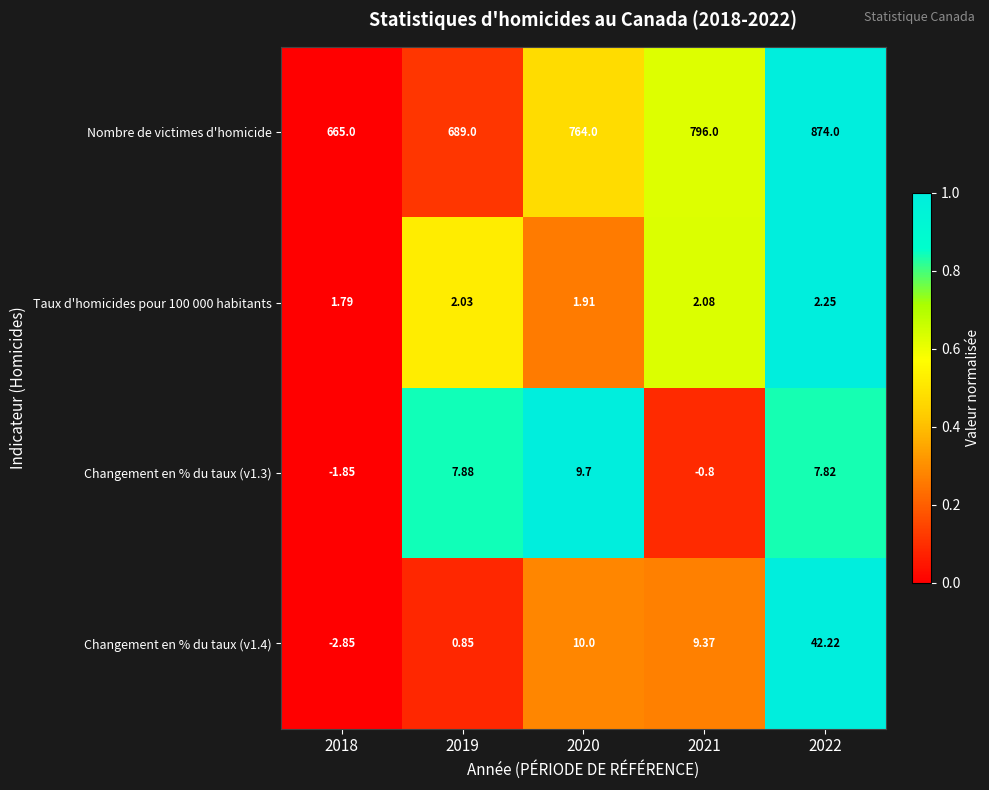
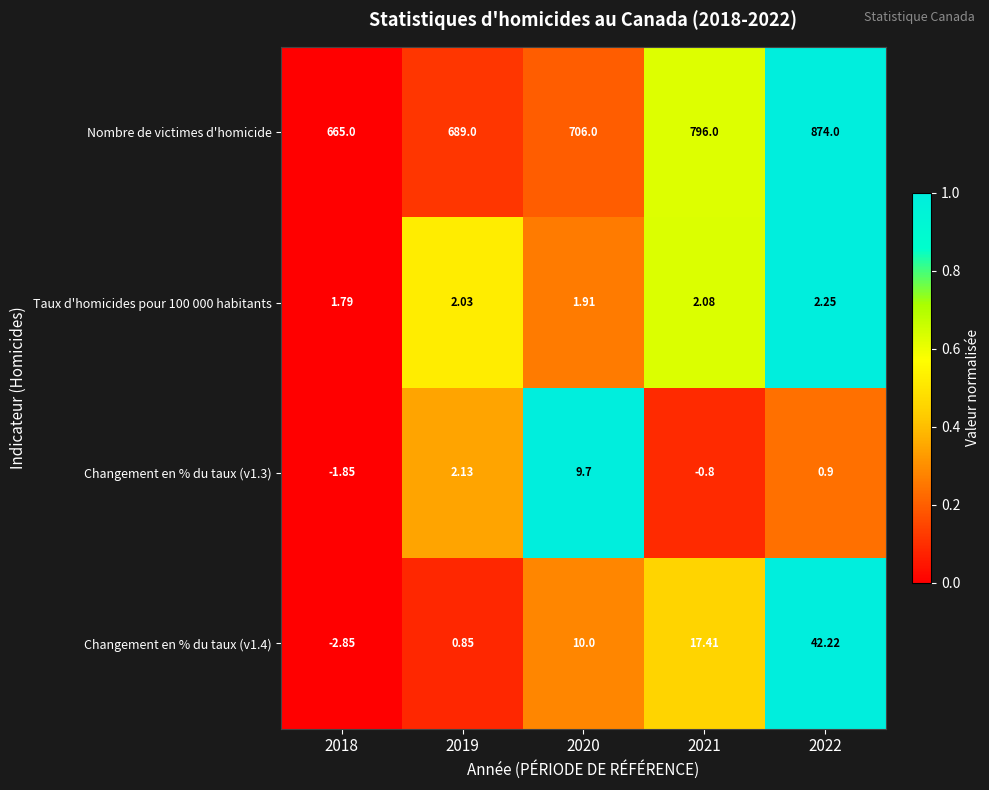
Nombre de victimes d'homicide, 2020: 764.0 -> 706.0
Changement en % du taux (v1.3), 2019: 7.88 -> 2.13
Changement en % du taux (v1.3), 2022: 7.82 -> 0.9
Changement en % du taux (v1.4), 2021: 9.37 -> 17.41
